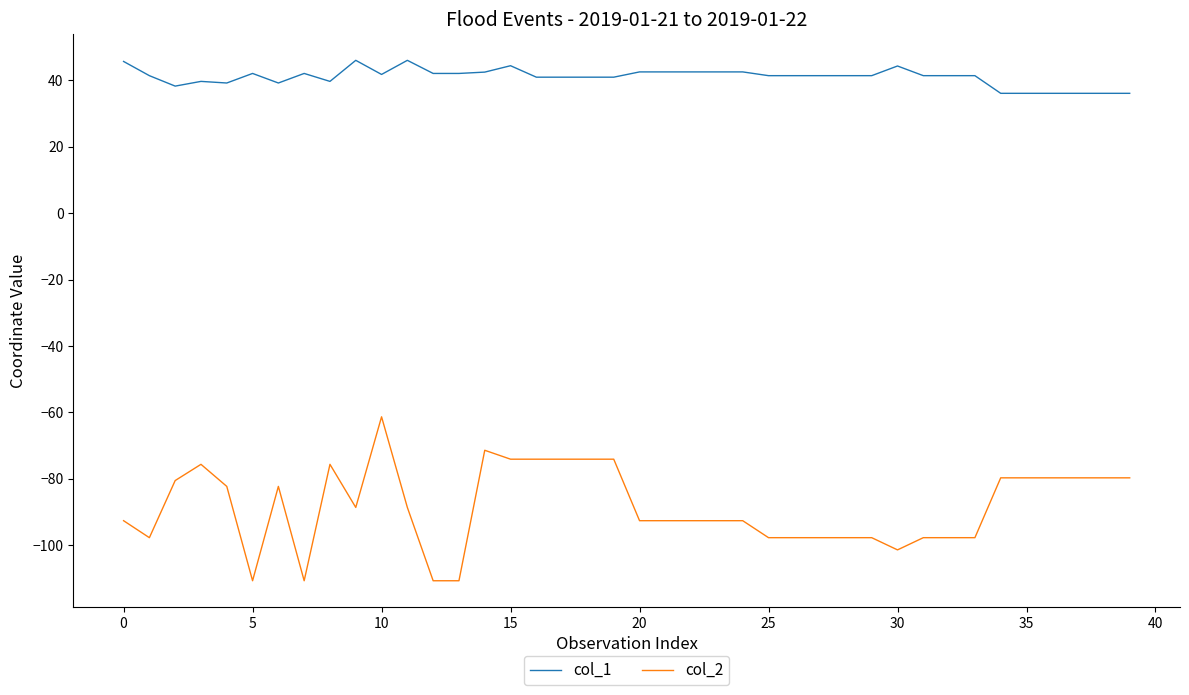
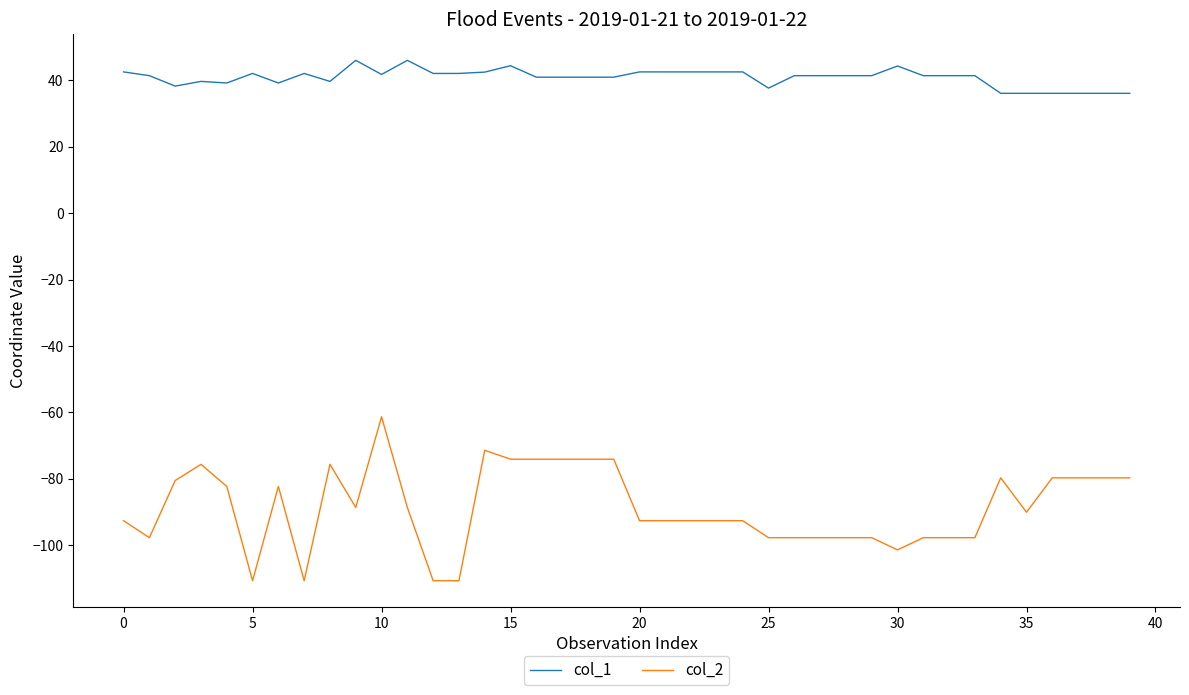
col_1, 0: 46 -> 43
col_1, 25: 41 -> 38
col_2, 35: -80 -> -90
